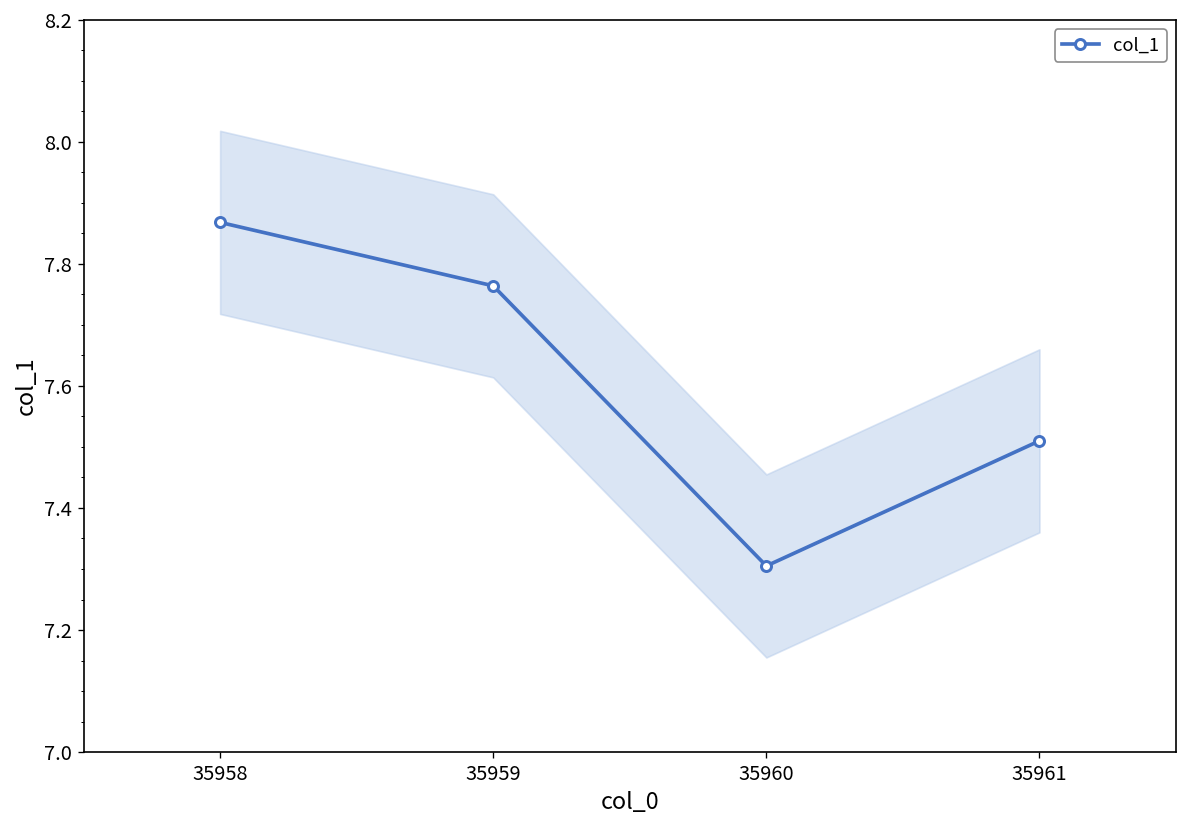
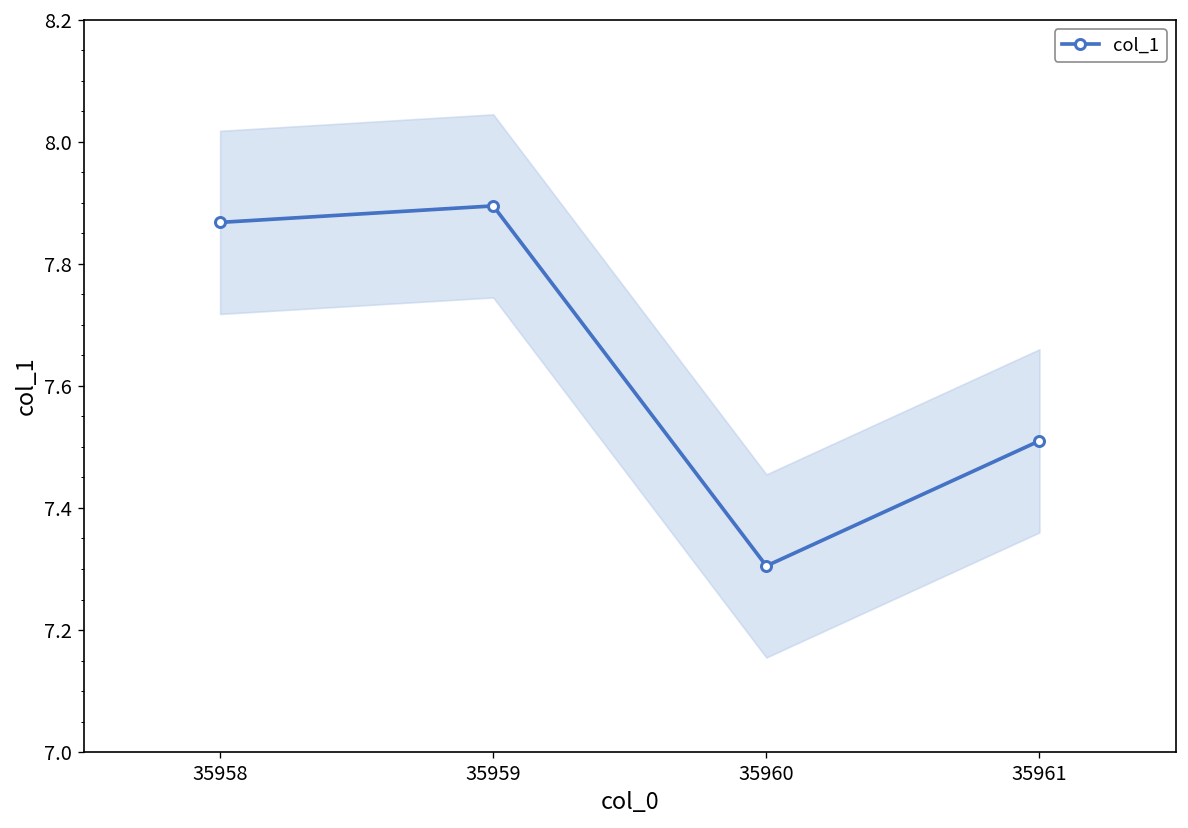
col_1, 35959: 7.76 -> 7.90
